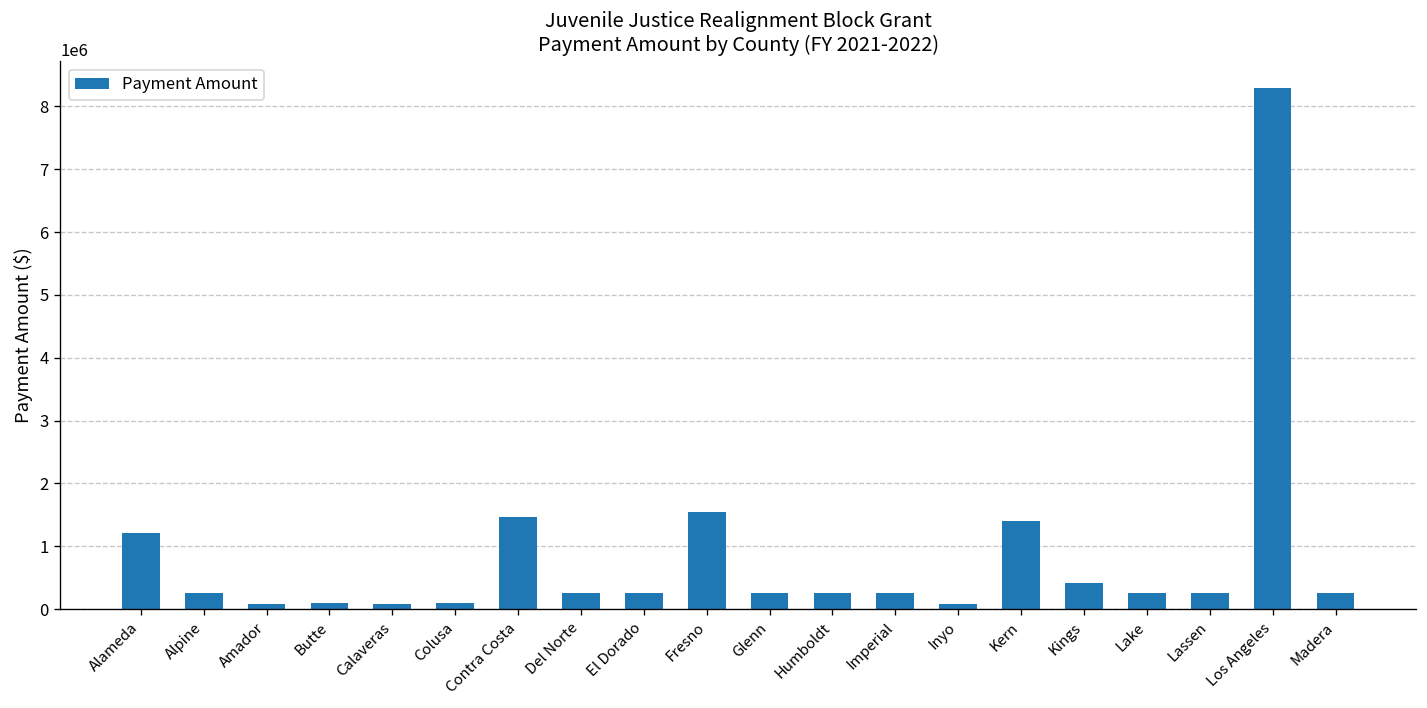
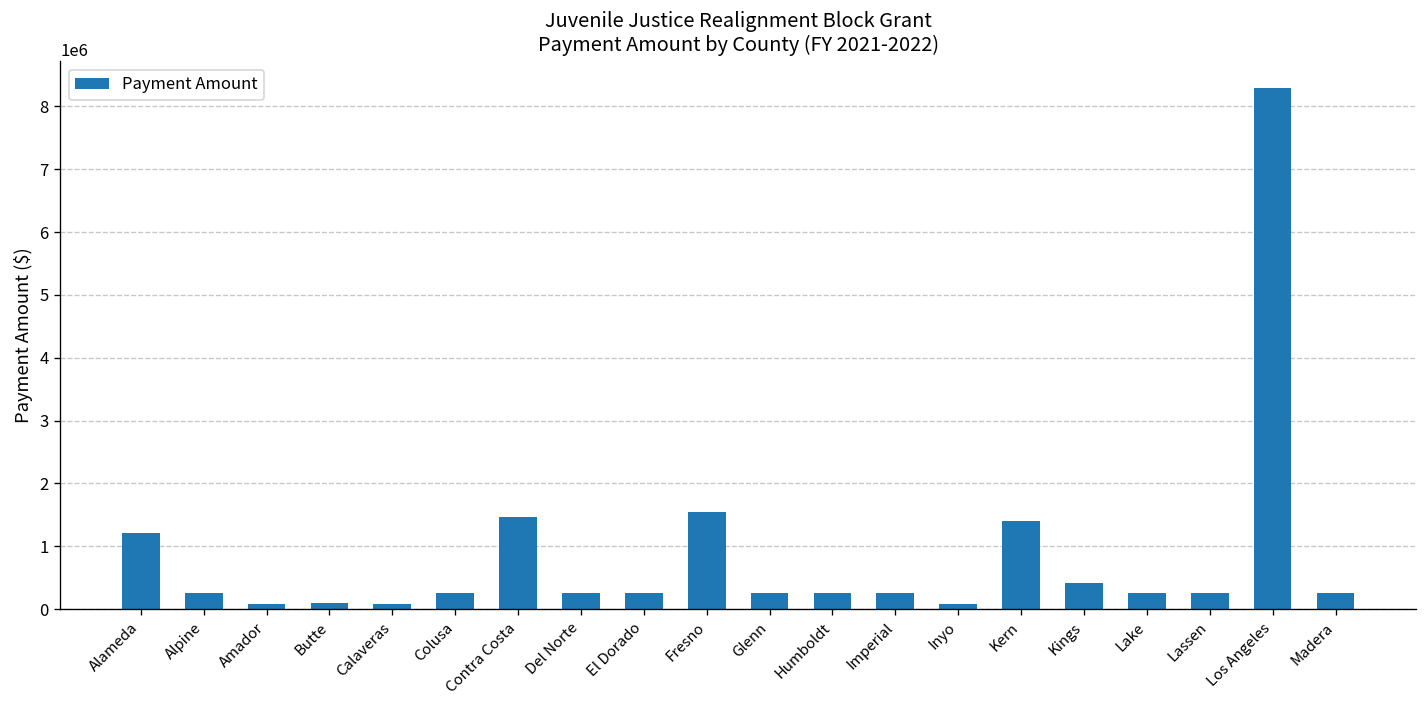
Colusa: 100000 -> 300000
